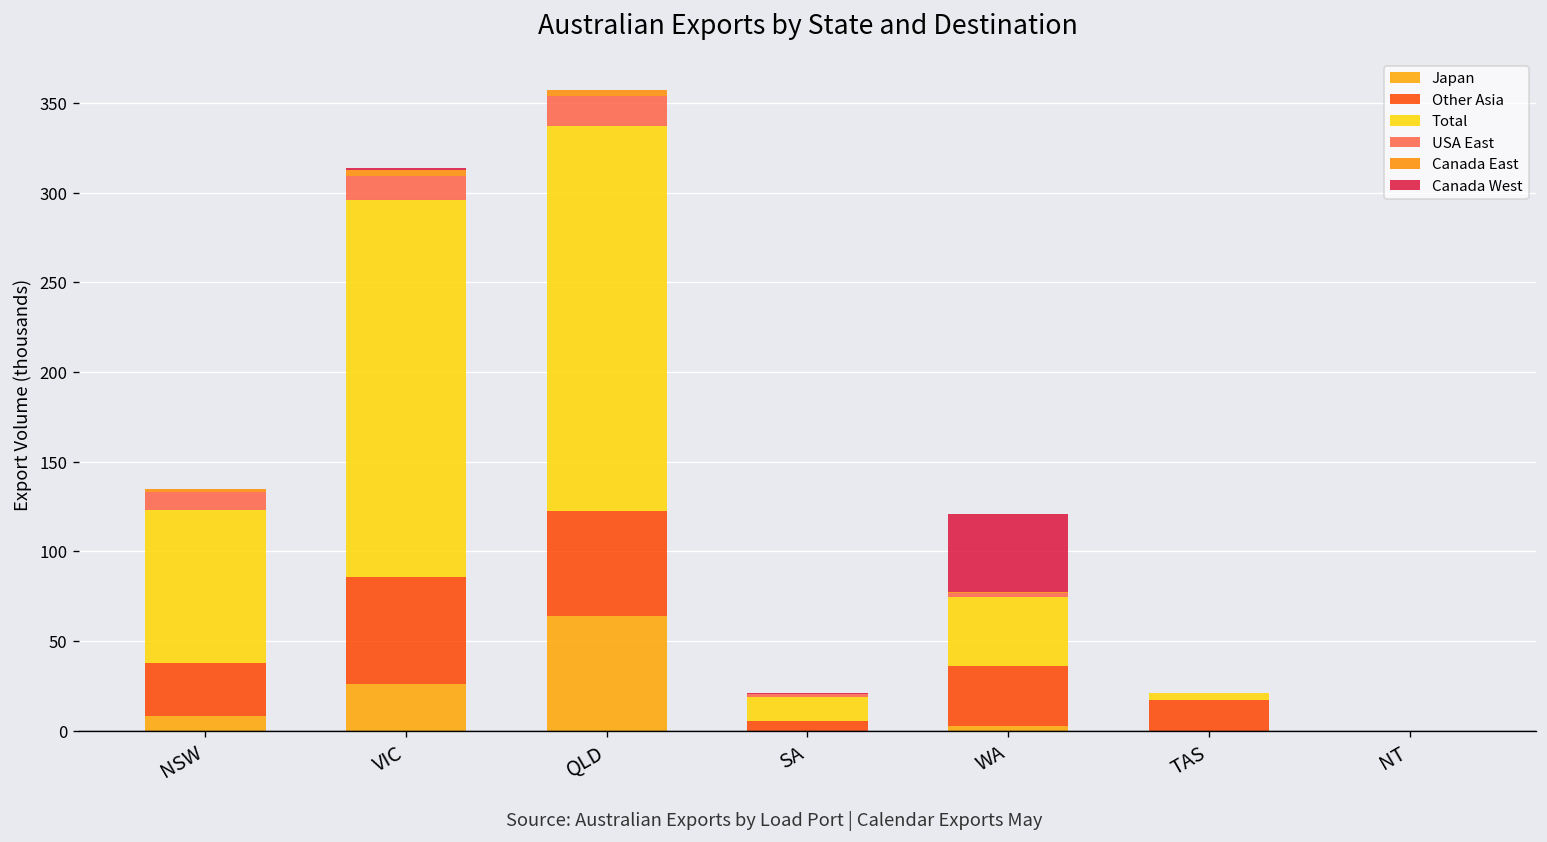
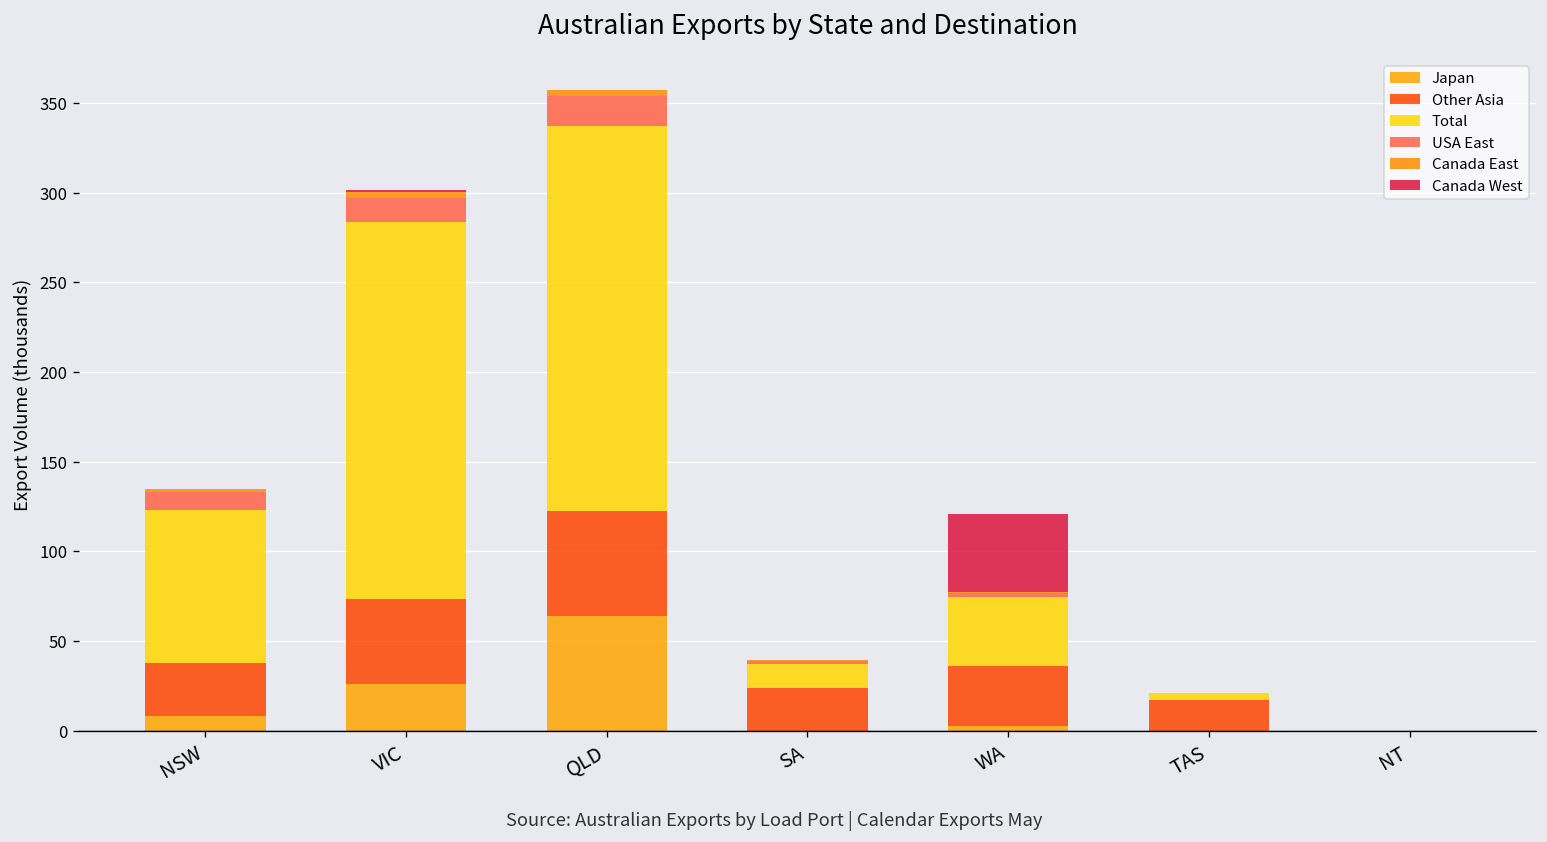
Other Asia, VIC: 60 -> 47
Other Asia, SA: 5 -> 24
